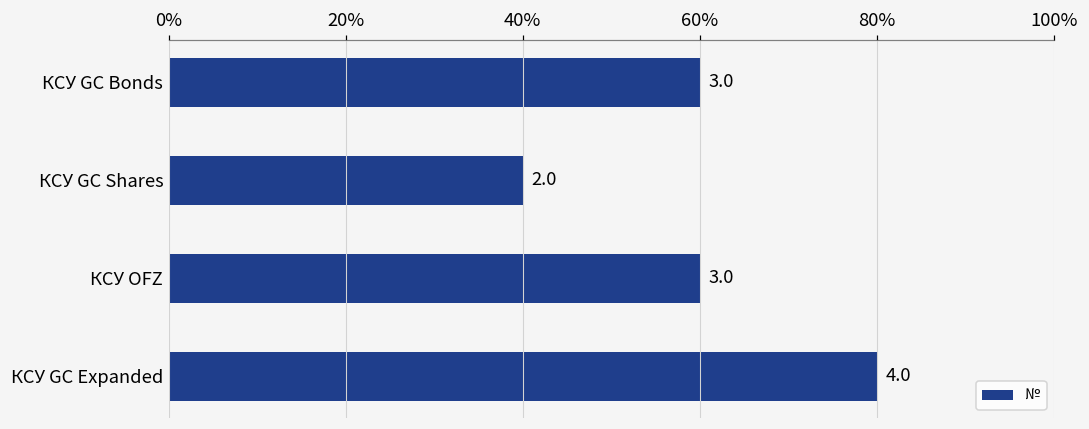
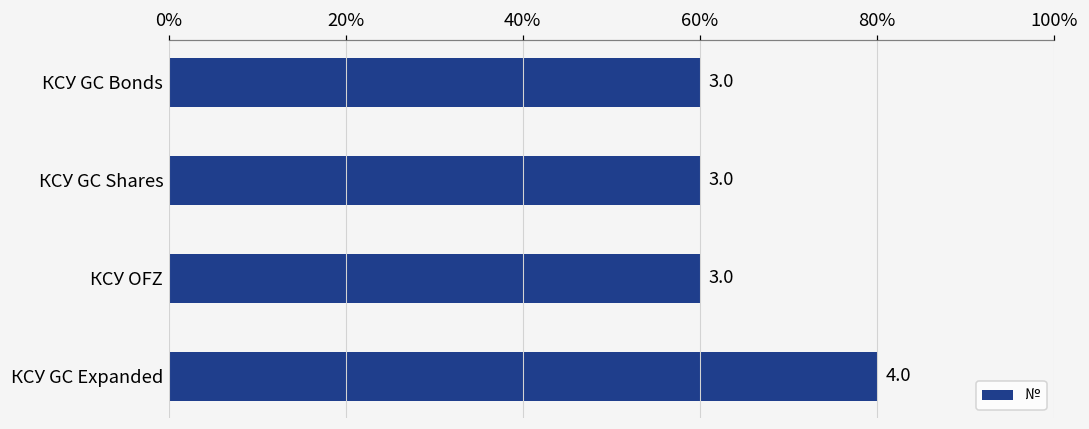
КСУ GC Shares: 2.0 -> 3.0
